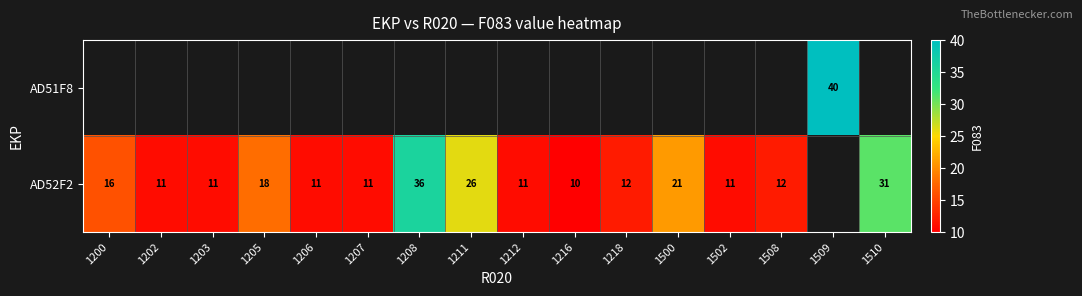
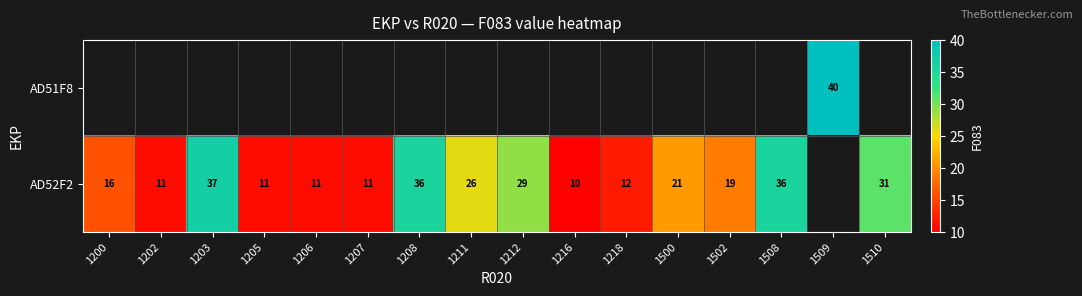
AD52F2, 1203: 11 -> 37
AD52F2, 1205: 18 -> 11
AD52F2, 1212: 11 -> 29
AD52F2, 1502: 11 -> 19
AD52F2, 1508: 12 -> 36
